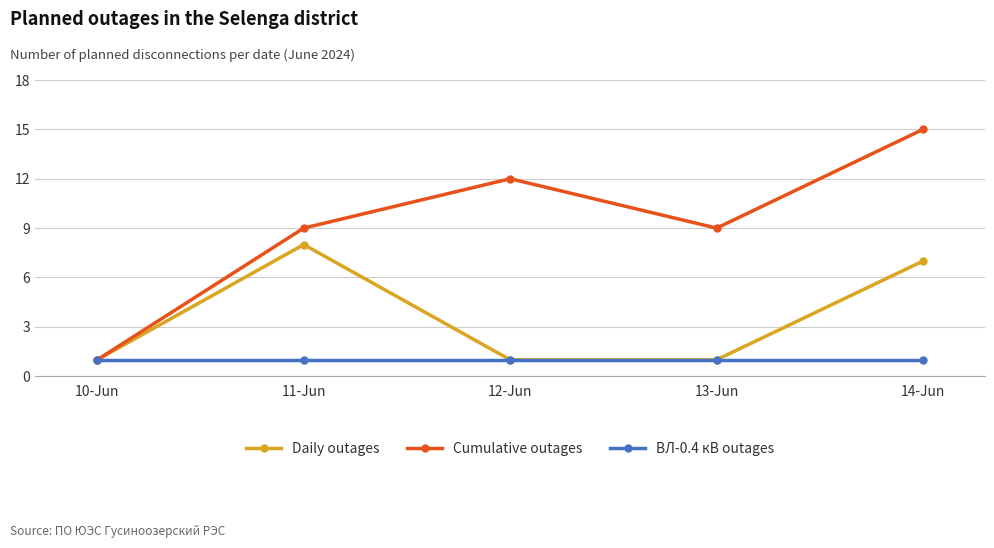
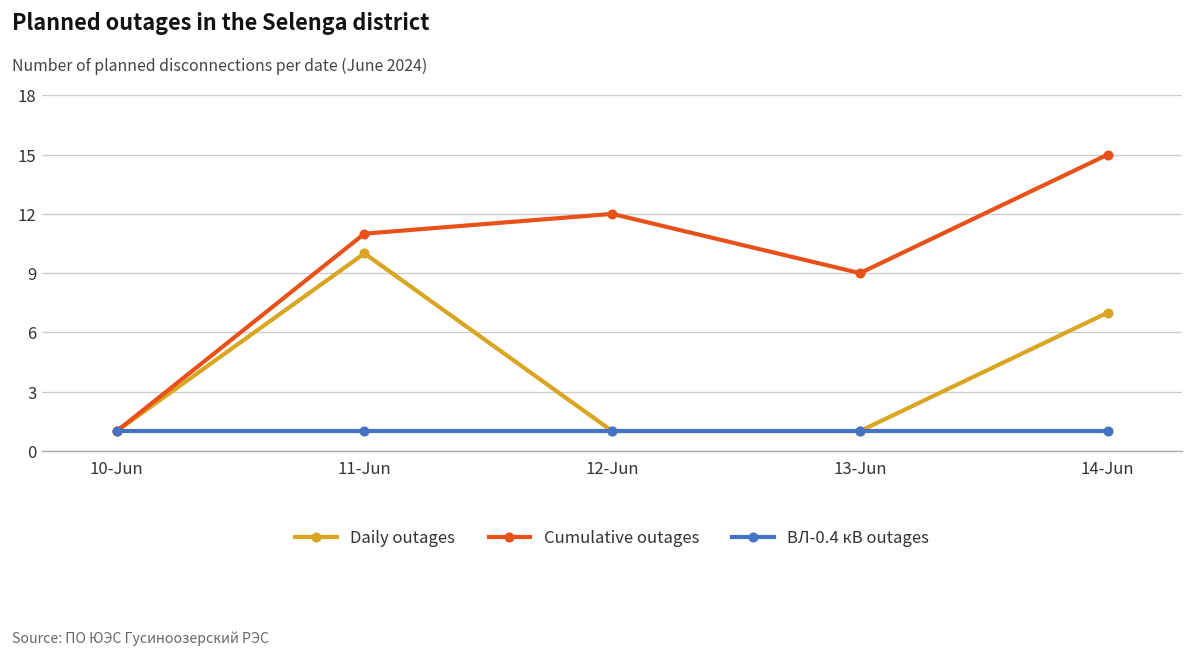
Daily outages, 11-Jun: 8 -> 10
Cumulative outages, 11-Jun: 9 -> 11
